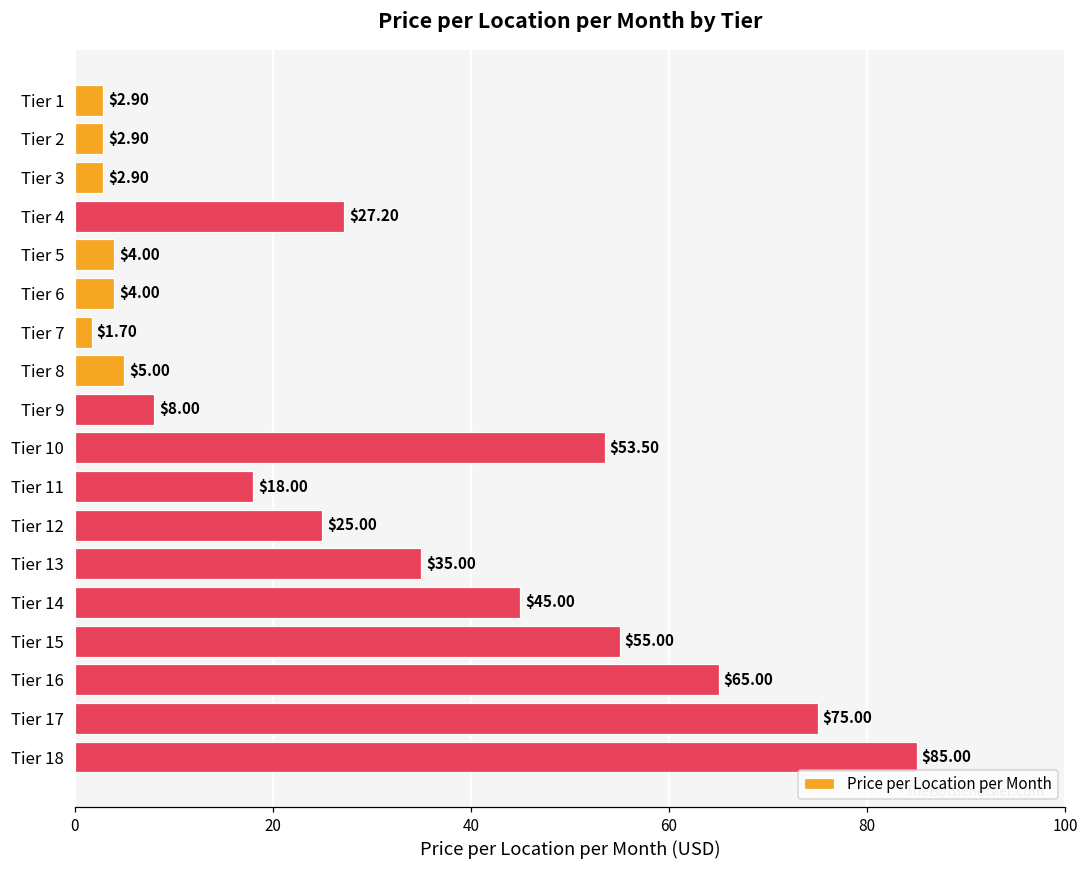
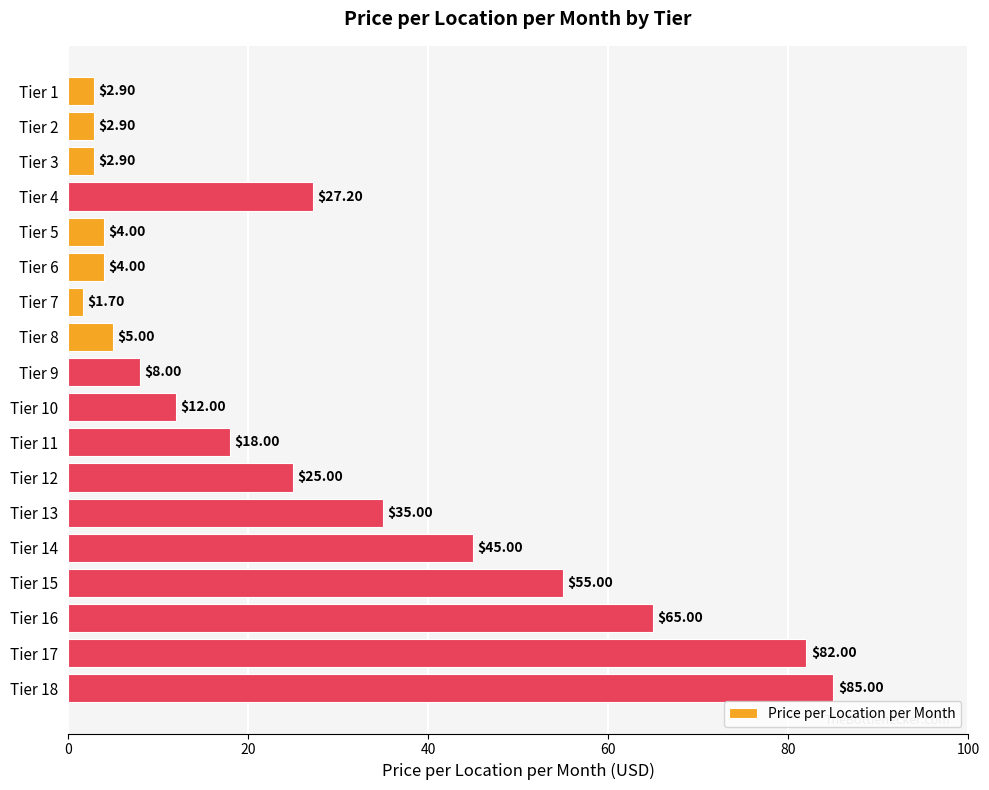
Tier 10: $53.50 -> $12.00
Tier 17: $75.00 -> $82.00
